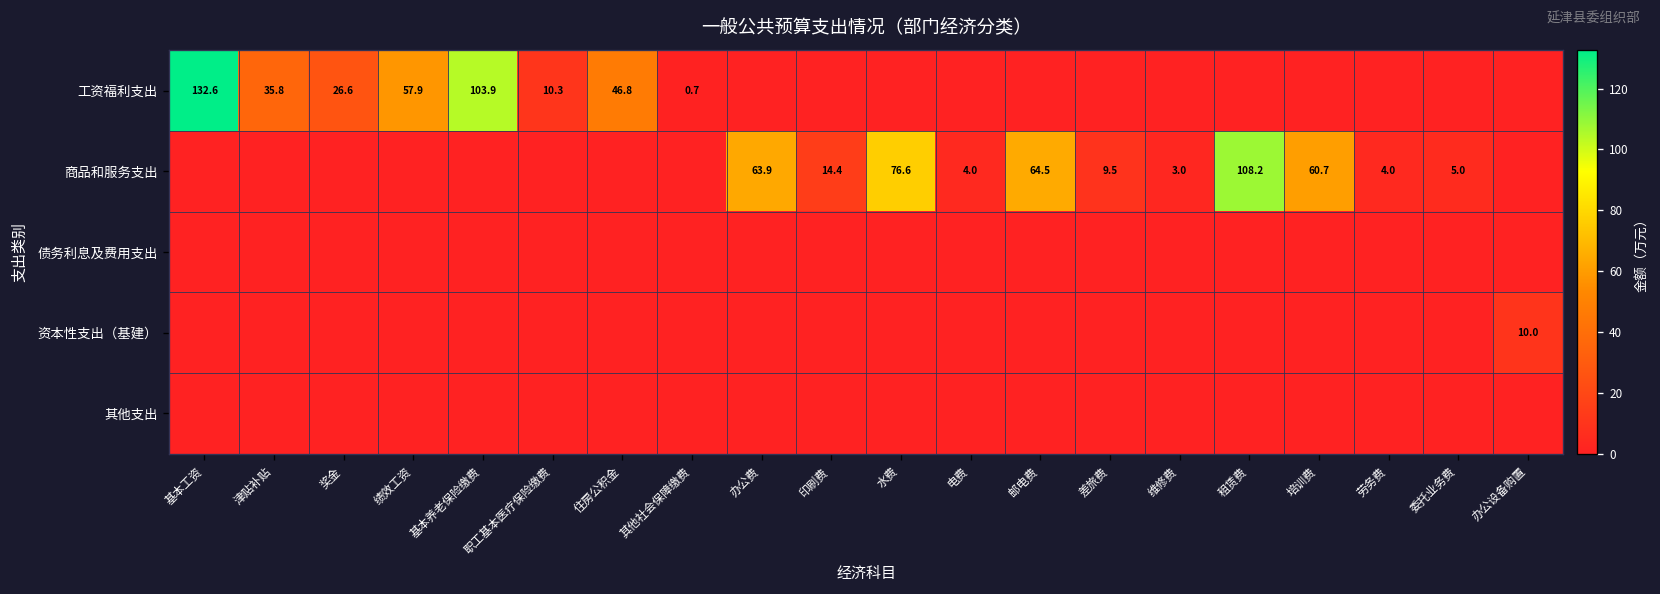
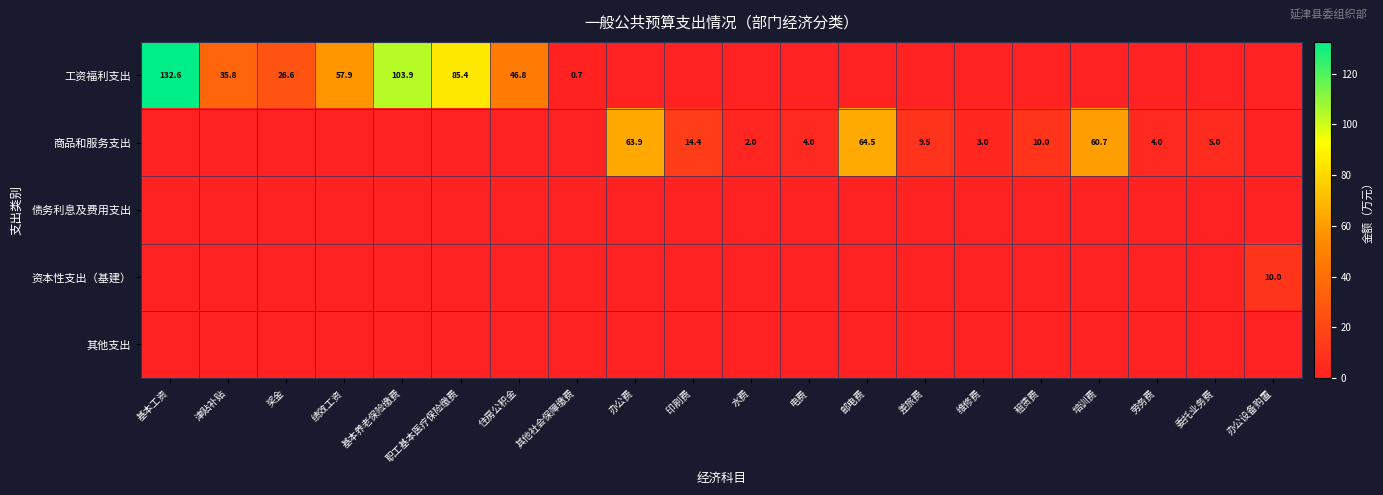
工资福利支出, 职工基本医疗保险缴费: 10.3 -> 85.4
商品和服务支出, 水费: 76.6 -> 2.0
商品和服务支出, 租赁费: 108.2 -> 10.0
